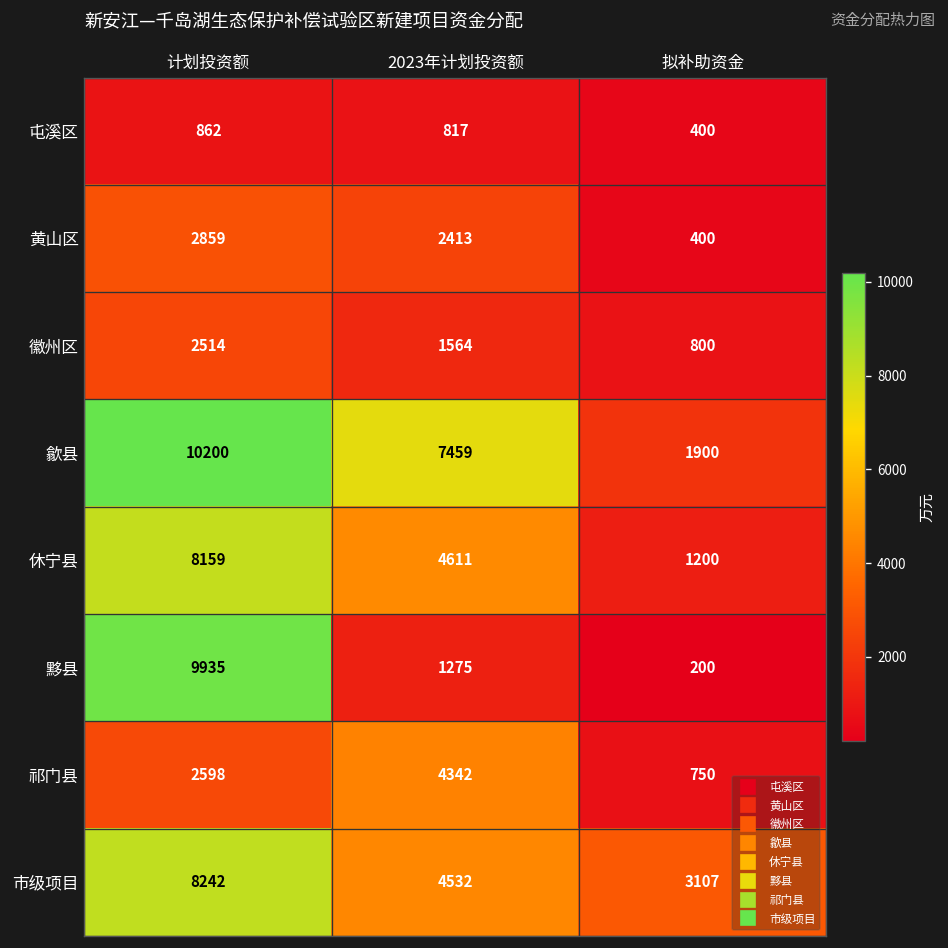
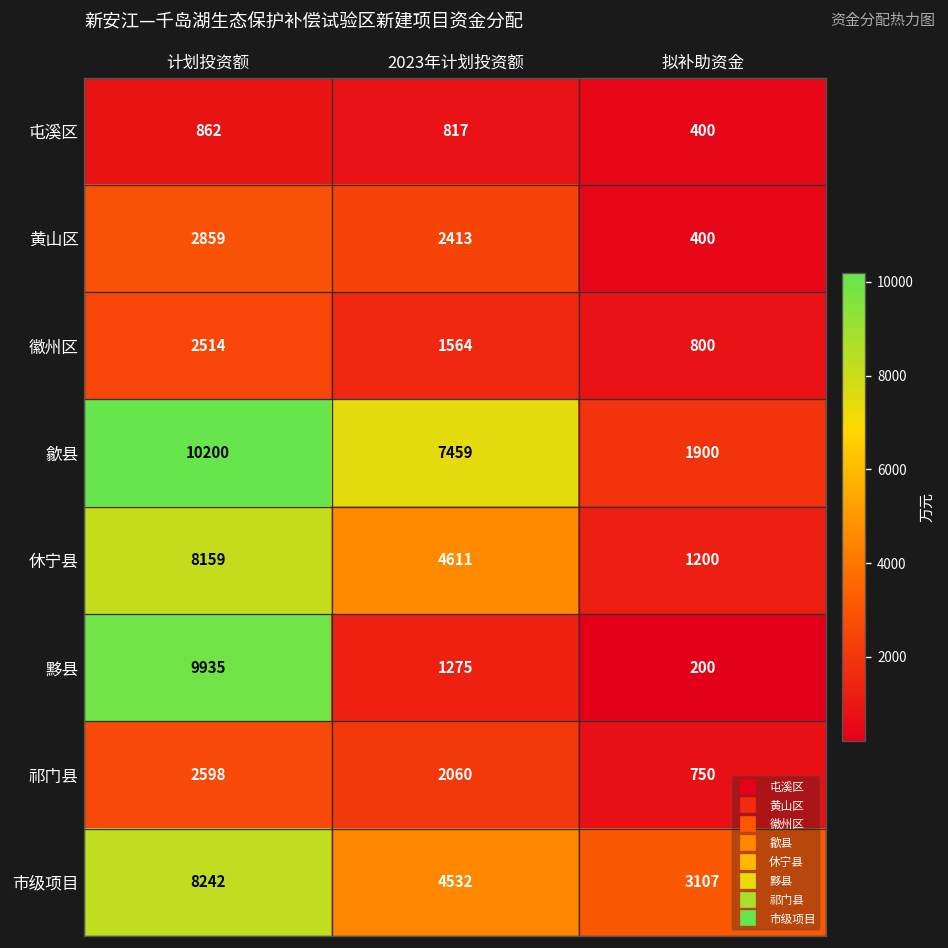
祁门县, 2023年计划投资额: 4342 -> 2060
